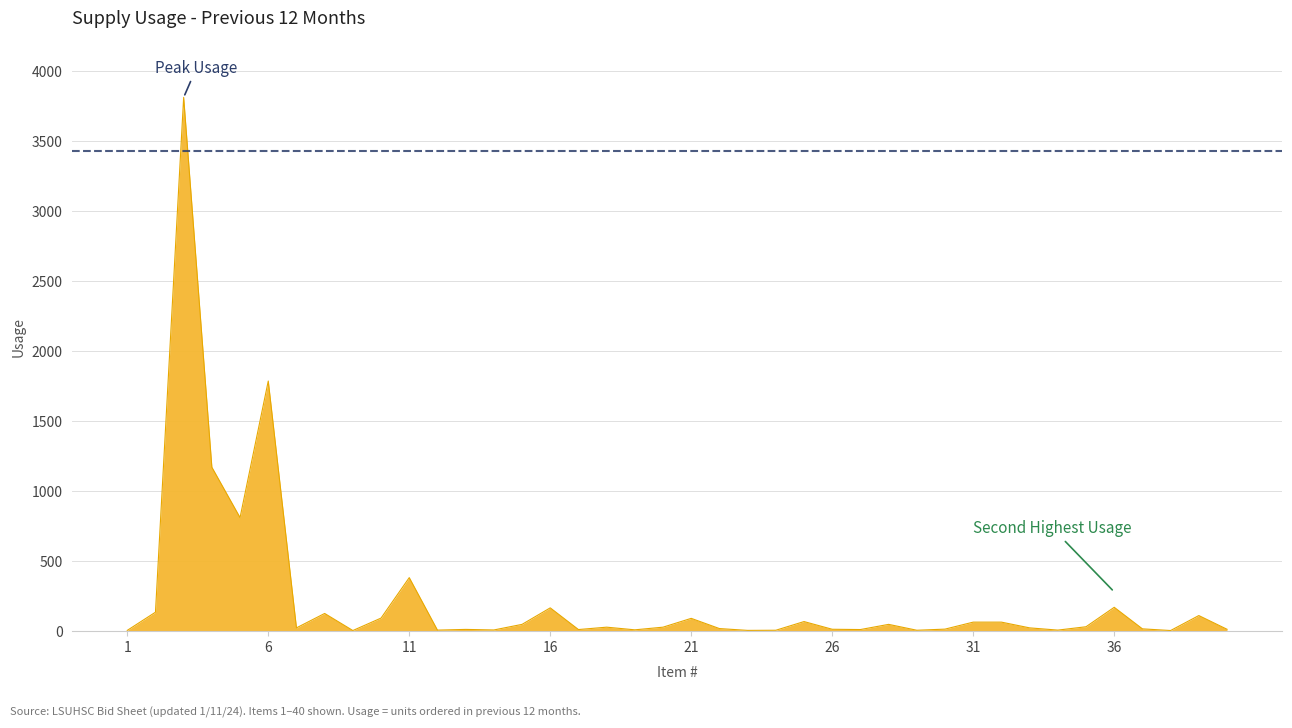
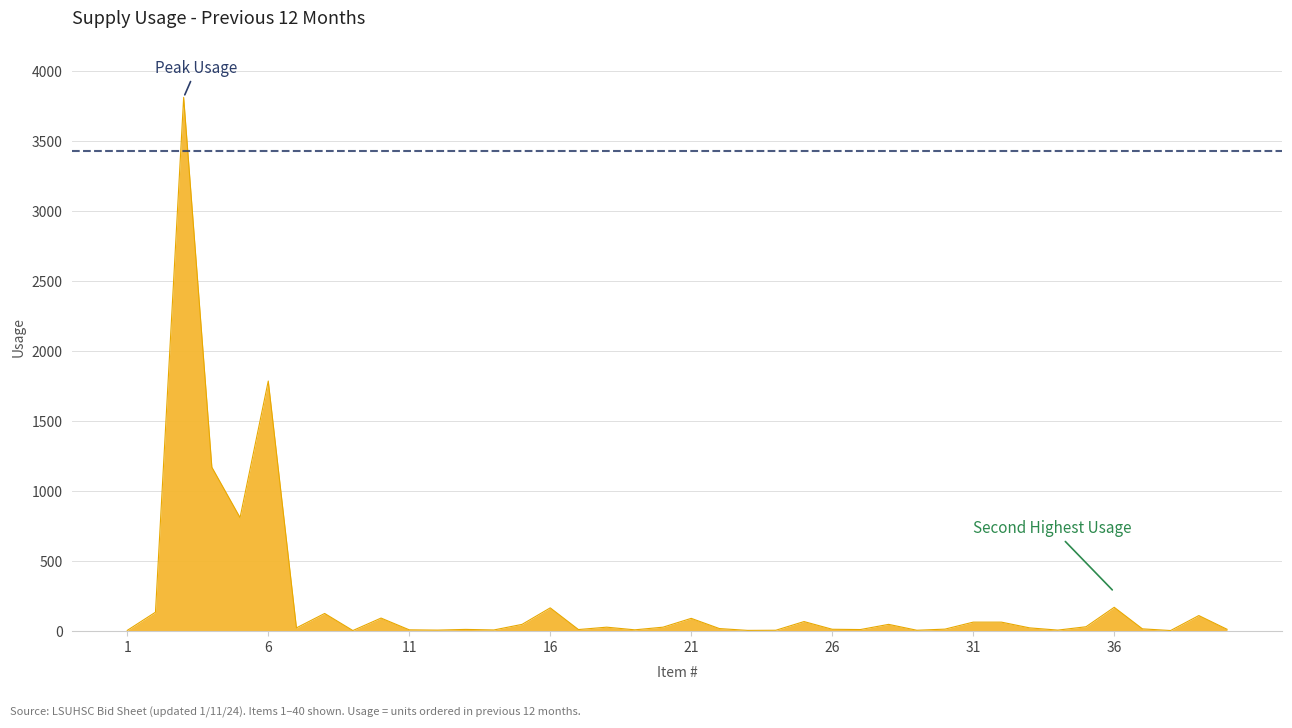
11: 380 -> 10
